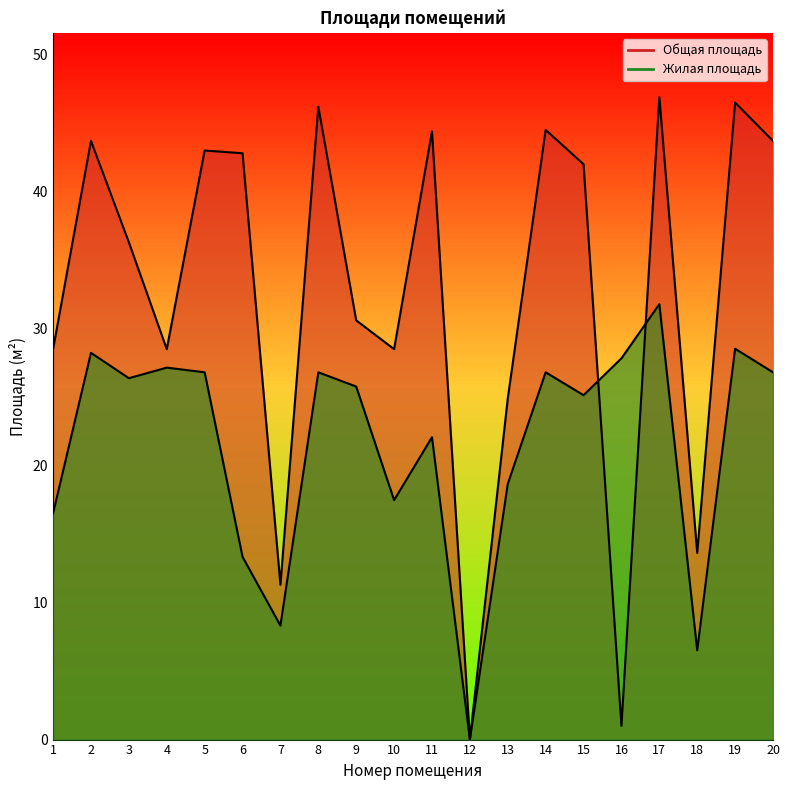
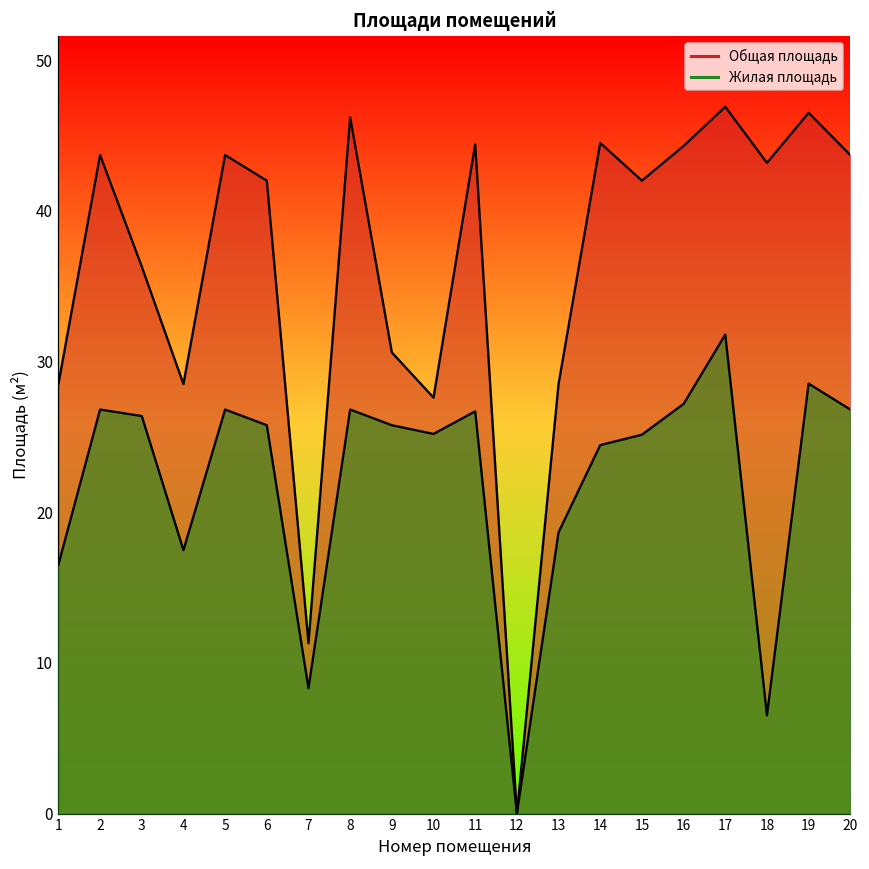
Жилая площадь, 2: 28.2 -> 26.8
Жилая площадь, 4: 27.2 -> 17.5
Общая площадь, 5: 43.0 -> 43.7
Общая площадь, 6: 42.8 -> 42.0
Жилая площадь, 6: 13.3 -> 25.8
Общая площадь, 10: 28.5 -> 27.6
Жилая площадь, 10: 17.5 -> 25.2
Жилая площадь, 11: 22.1 -> 26.7
Общая площадь, 13: 24.9 -> 28.5
Жилая площадь, 14: 26.8 -> 24.5
Общая площадь, 16: 1.0 -> 44.3
Жилая площадь, 16: 27.8 -> 27.2
Общая площадь, 18: 13.6 -> 43.2
